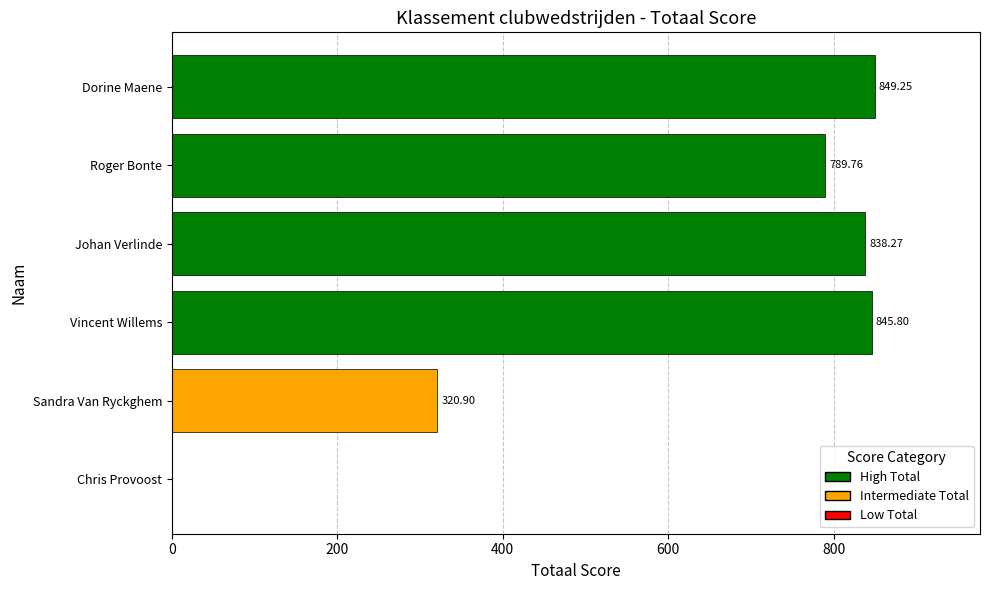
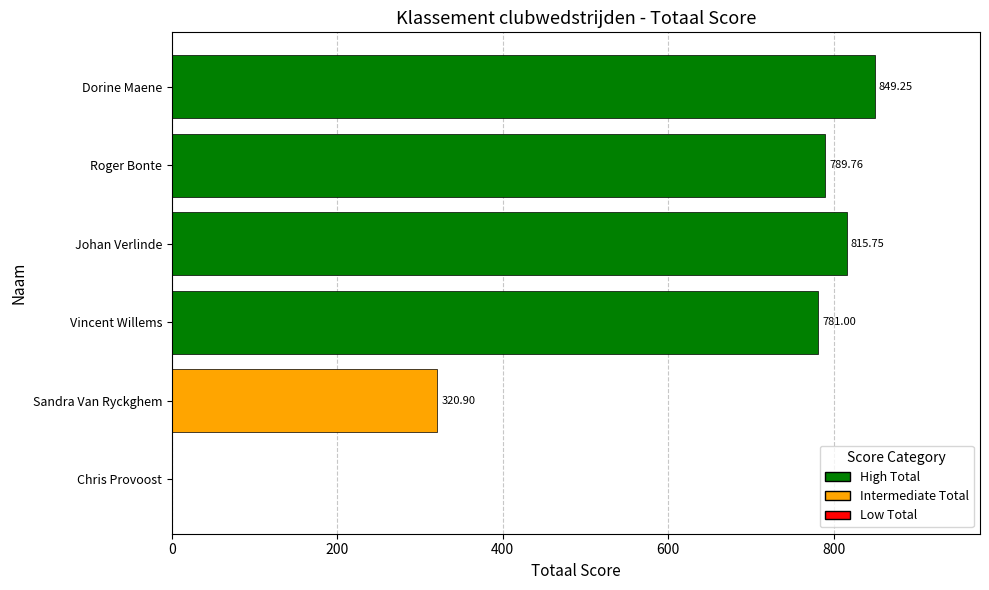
Johan Verlinde: 838.27 -> 815.75
Vincent Willems: 845.80 -> 781.00
